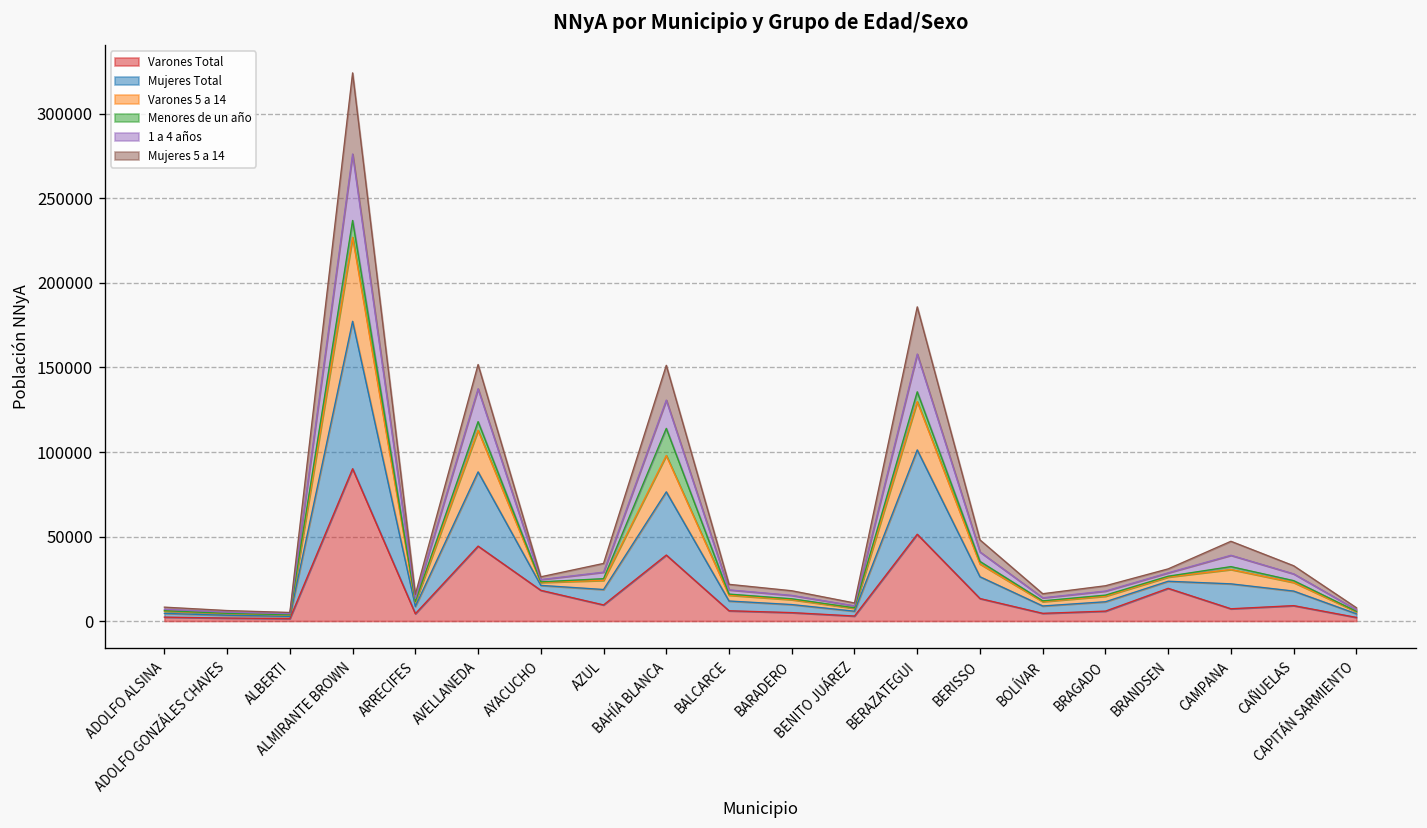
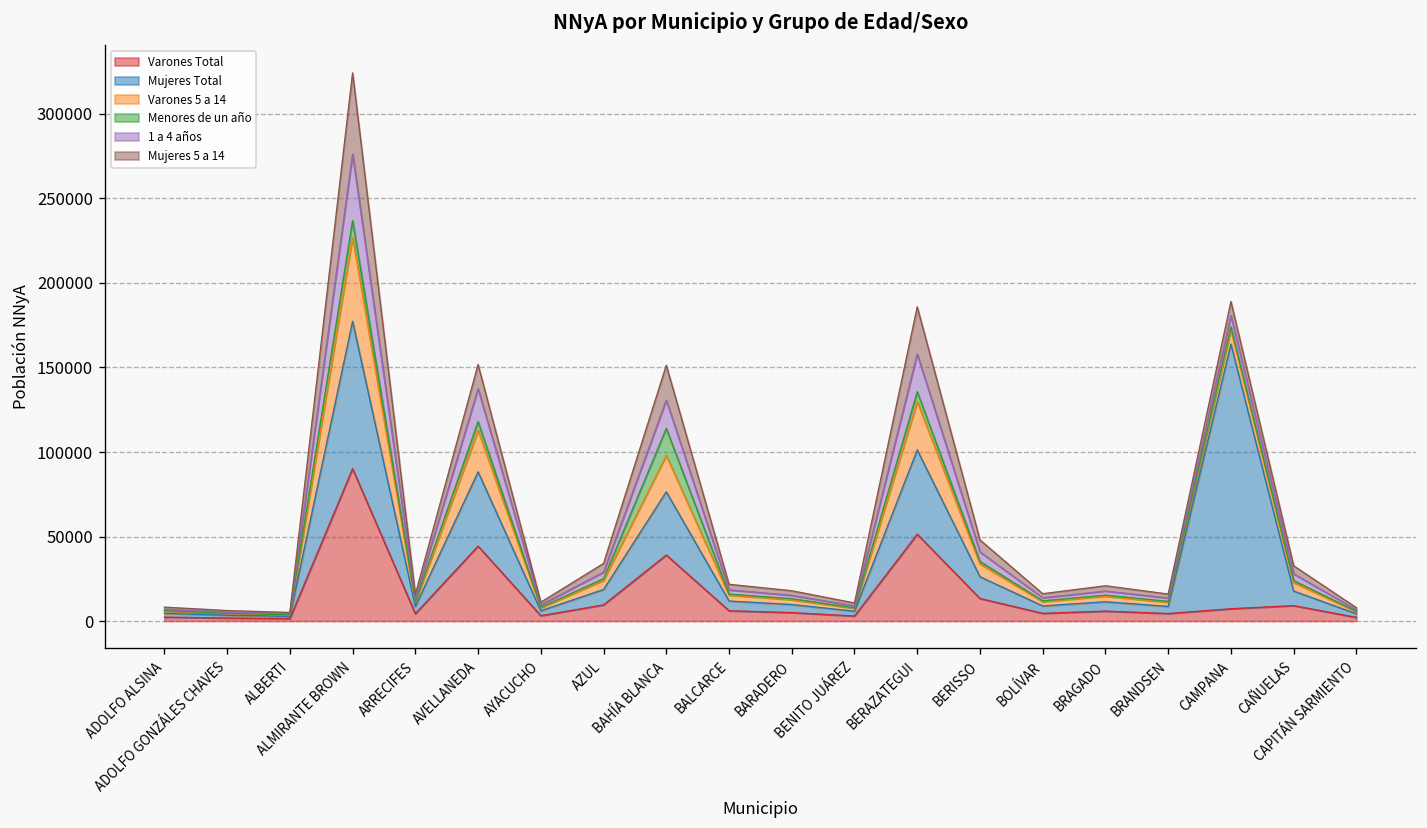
Varones Total, AYACUCHO: 18000 -> 3000
Varones Total, BRANDSEN: 19000 -> 4000
Mujeres Total, CAMPANA: 15000 -> 157000
